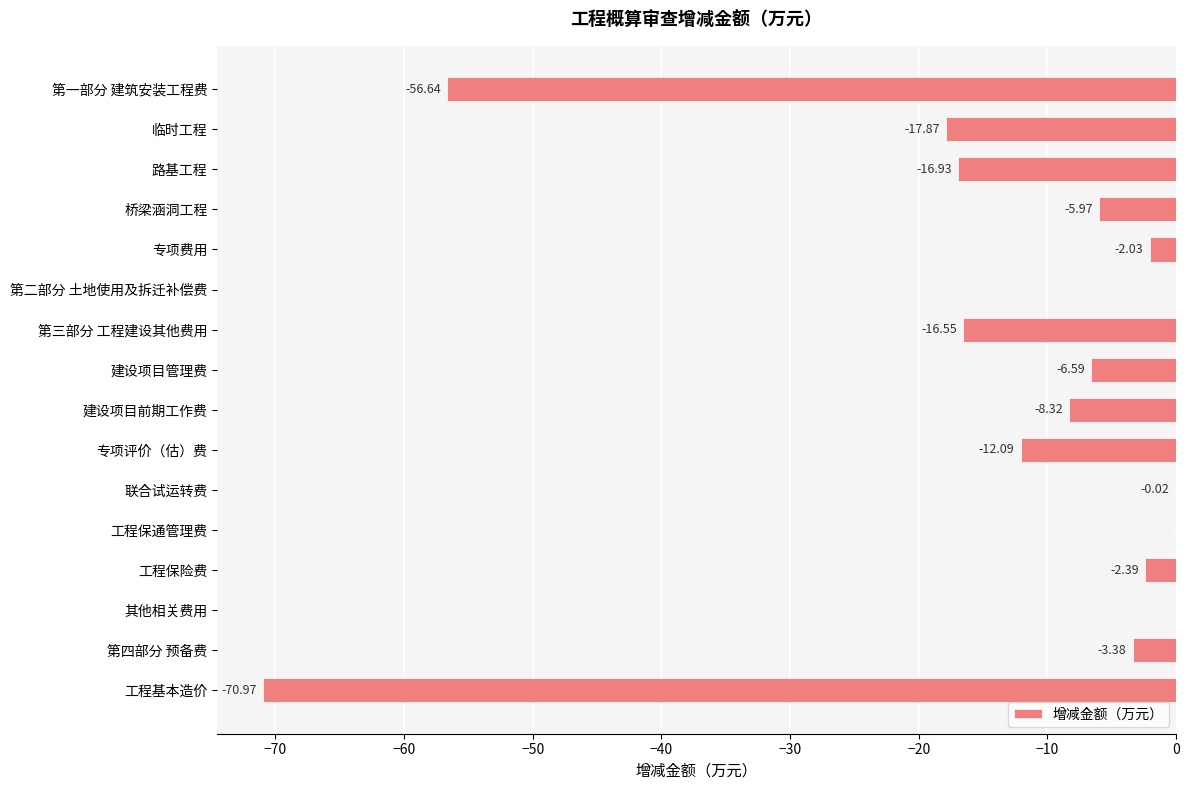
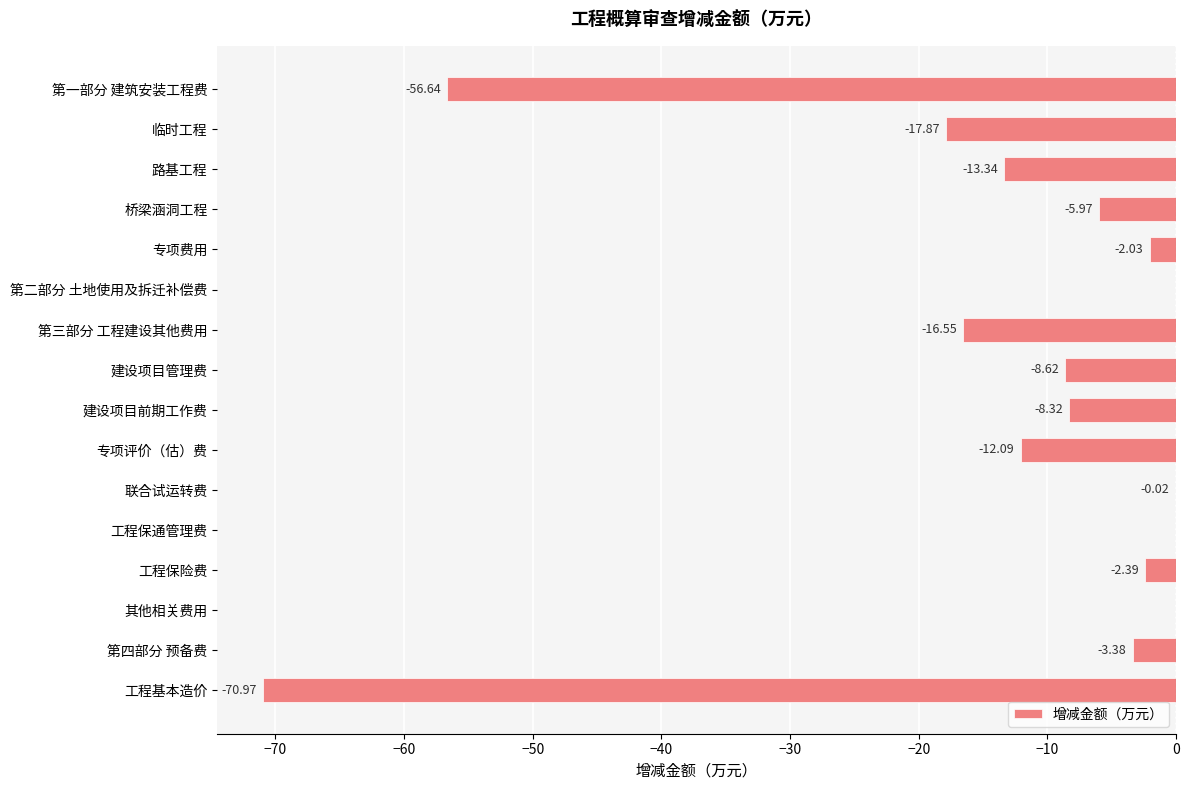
路基工程: -16.93 -> -13.34
建设项目管理费: -6.59 -> -8.62
